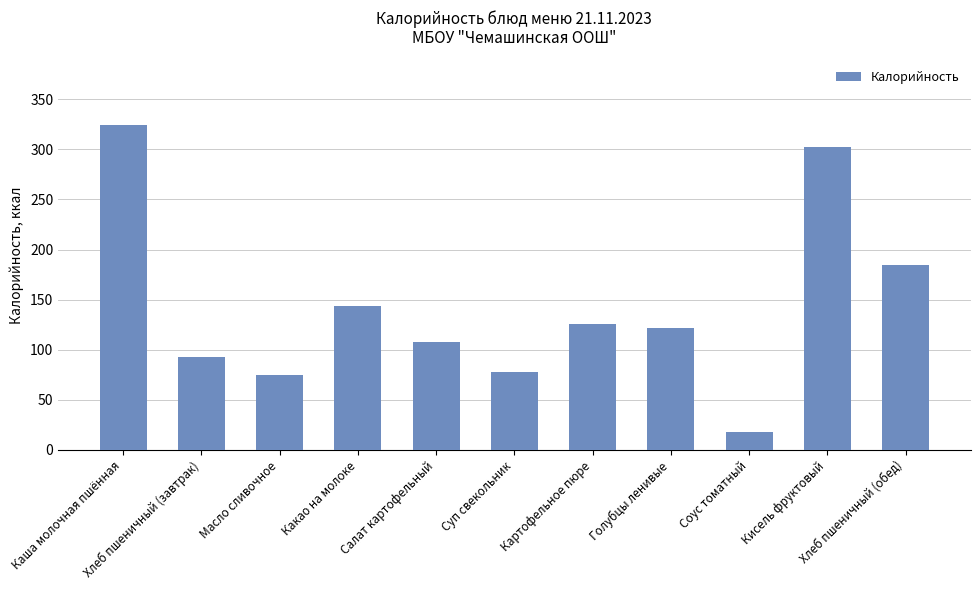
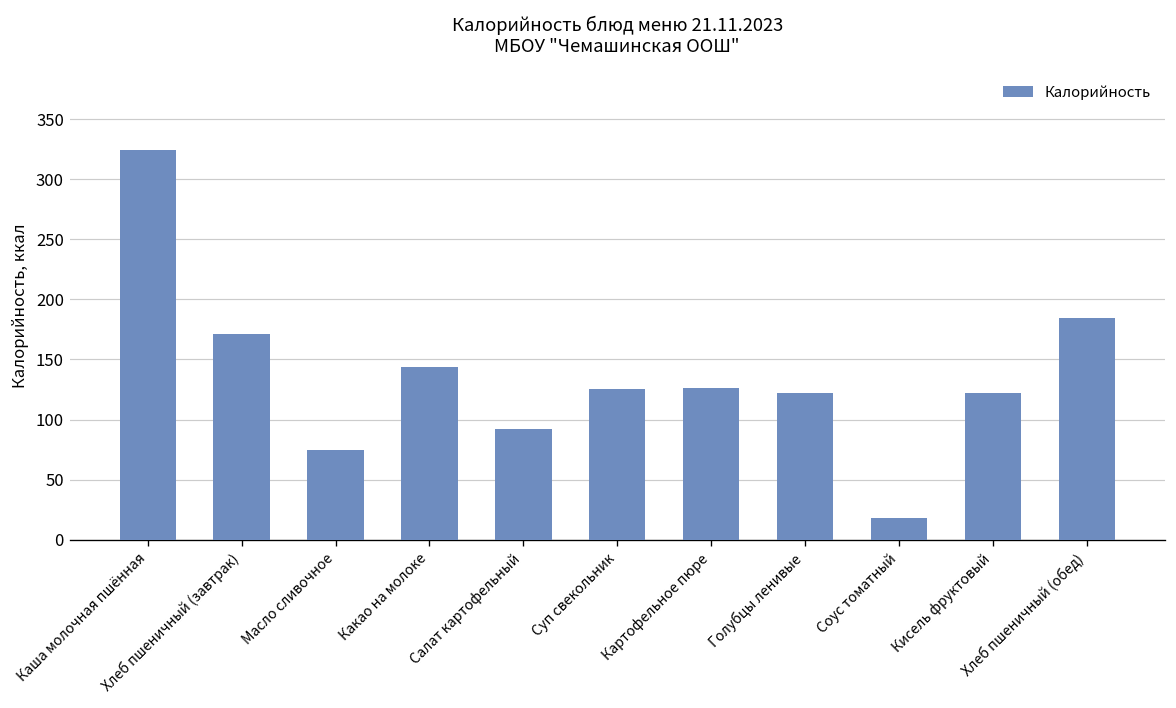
Хлеб пшеничный (завтрак): 92 -> 171
Салат картофельный: 108 -> 92
Суп свекольник: 78 -> 125
Кисель фруктовый: 303 -> 122
